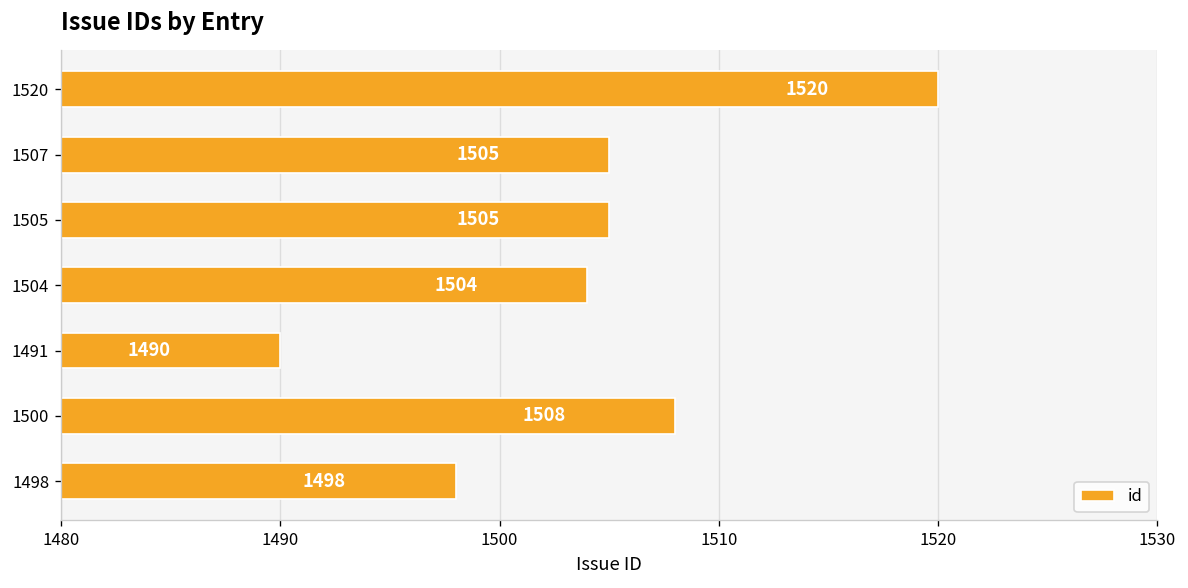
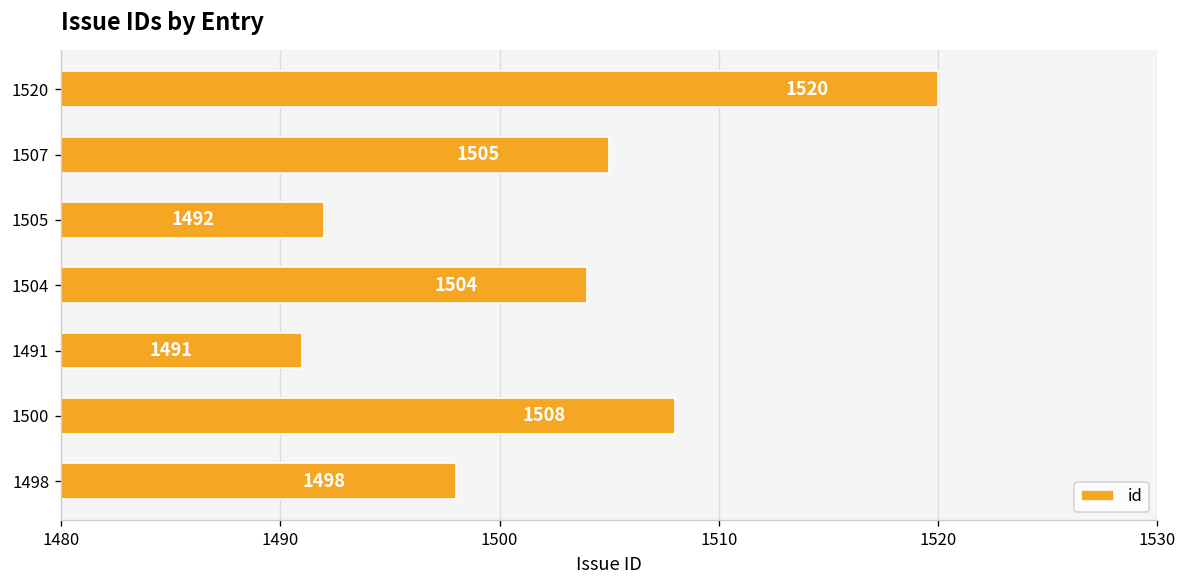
1505: 1505 -> 1492
1491: 1490 -> 1491
